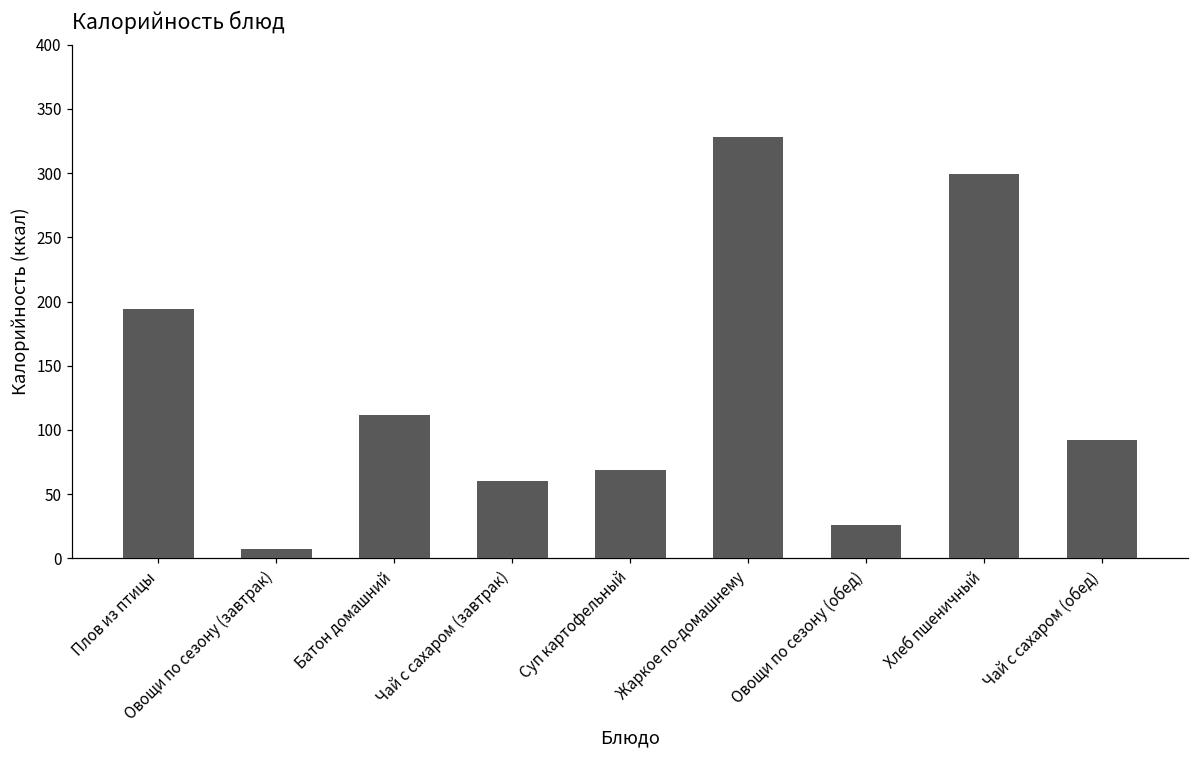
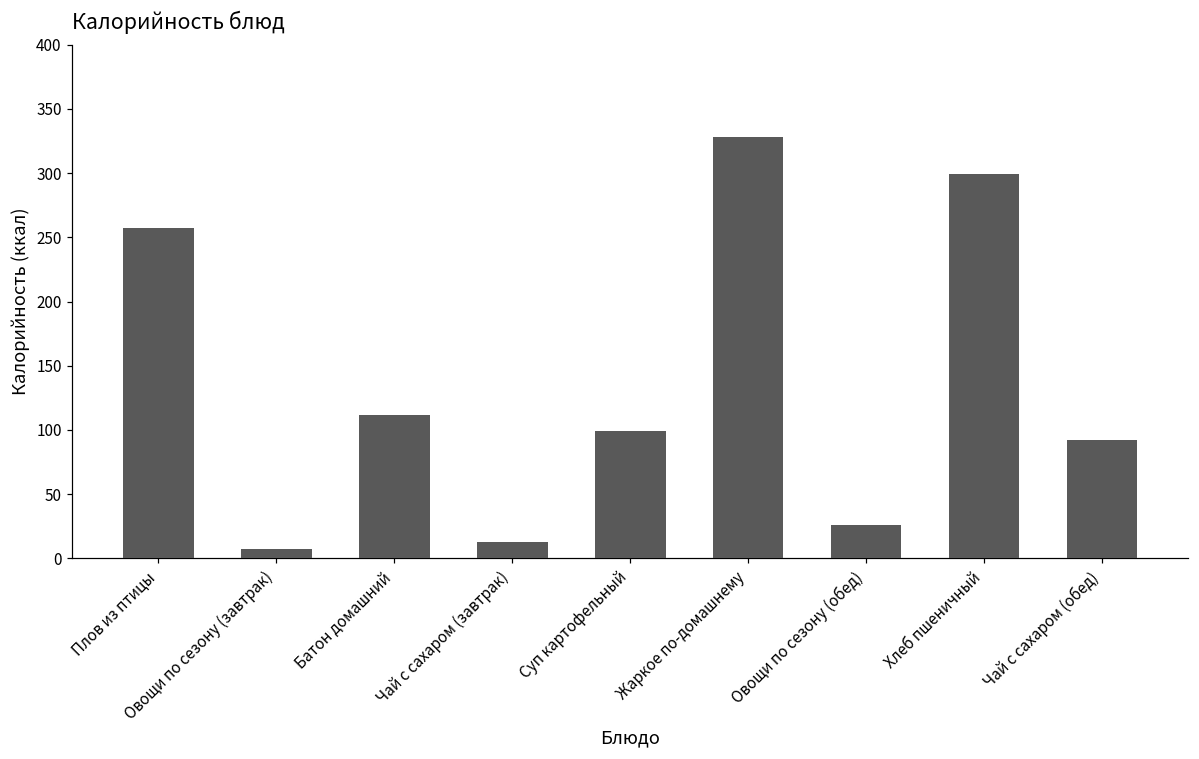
Плов из птицы: 194 -> 257
Чай с сахаром (завтрак): 60 -> 13
Суп картофельный: 69 -> 99
